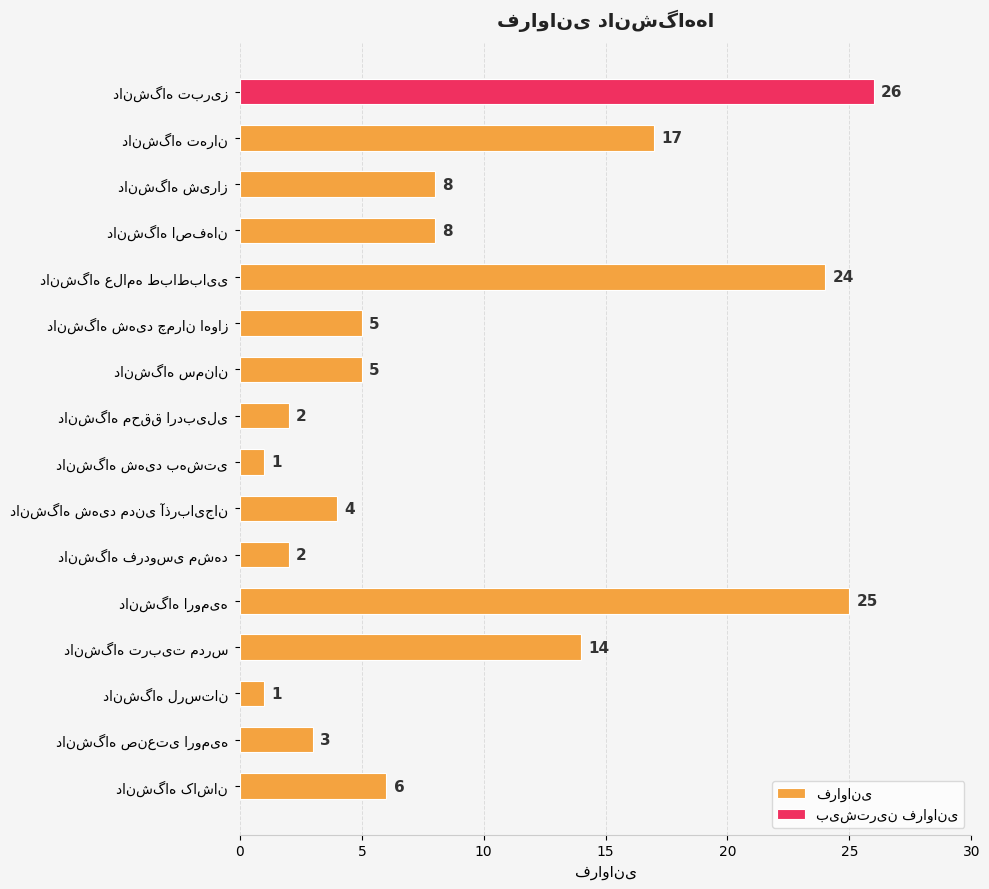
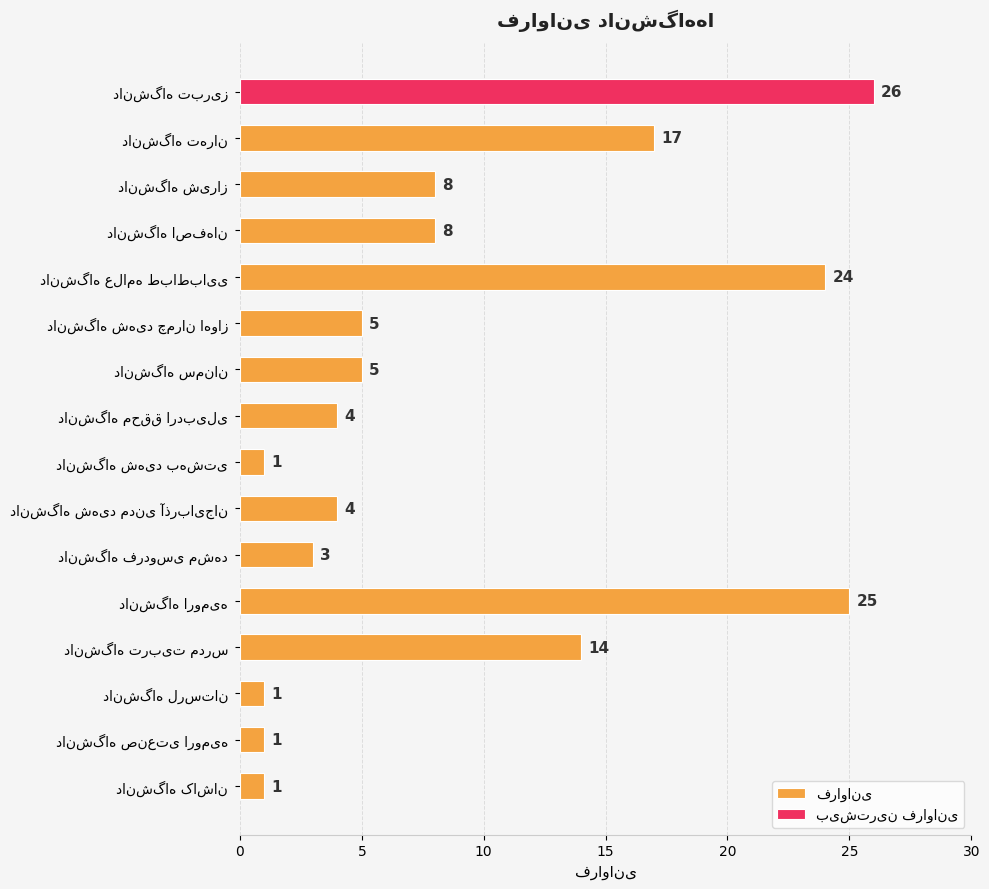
فراوانی, دانشگاه محقق اردبیلی: 2 -> 4
فراوانی, دانشگاه فردوسی مشهد: 2 -> 3
فراوانی, دانشگاه صنعتی ارومیه: 3 -> 1
فراوانی, دانشگاه کاشان: 6 -> 1
